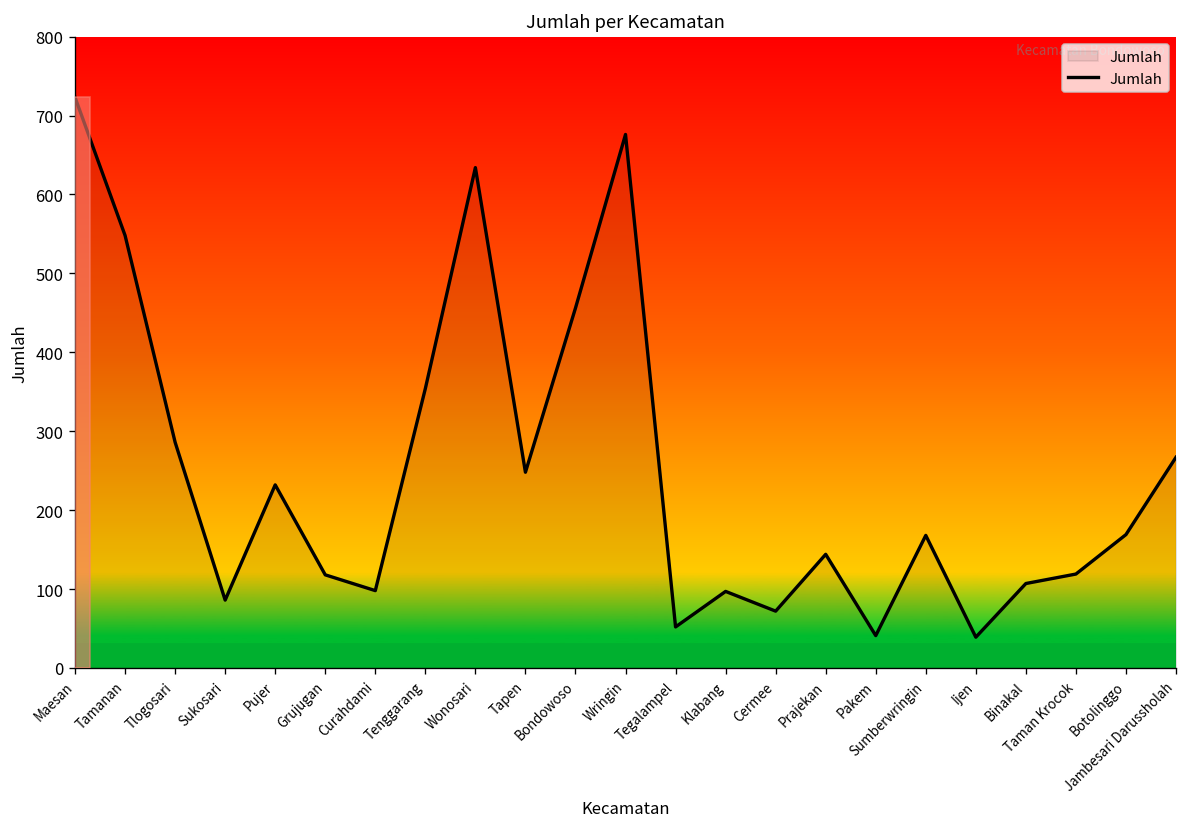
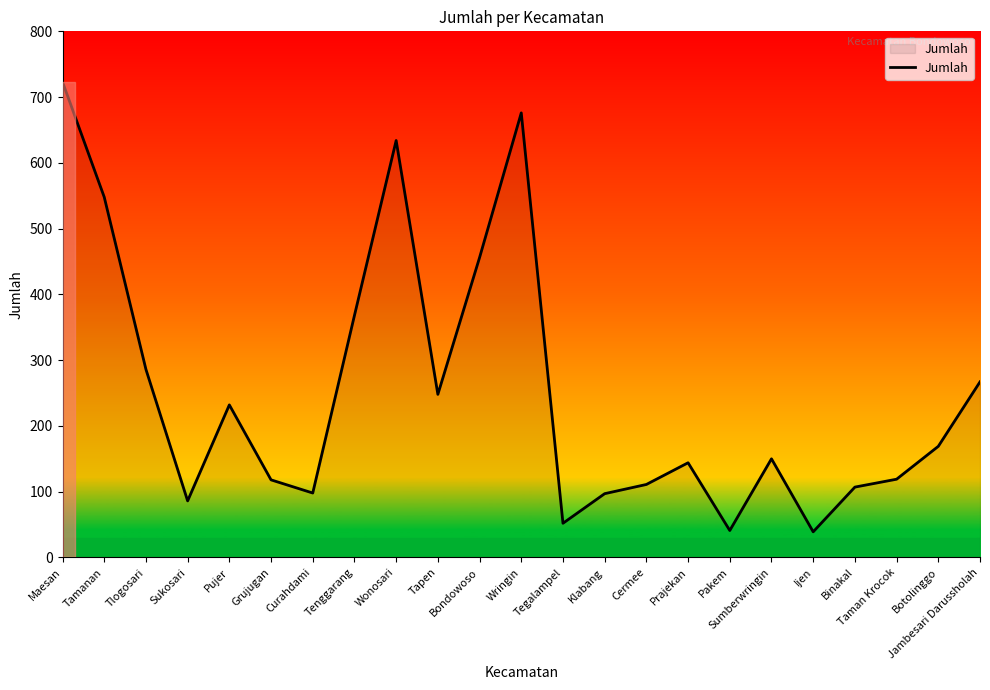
Tenggarang: 350 -> 370
Cermee: 70 -> 110
Sumberwringin: 170 -> 150
